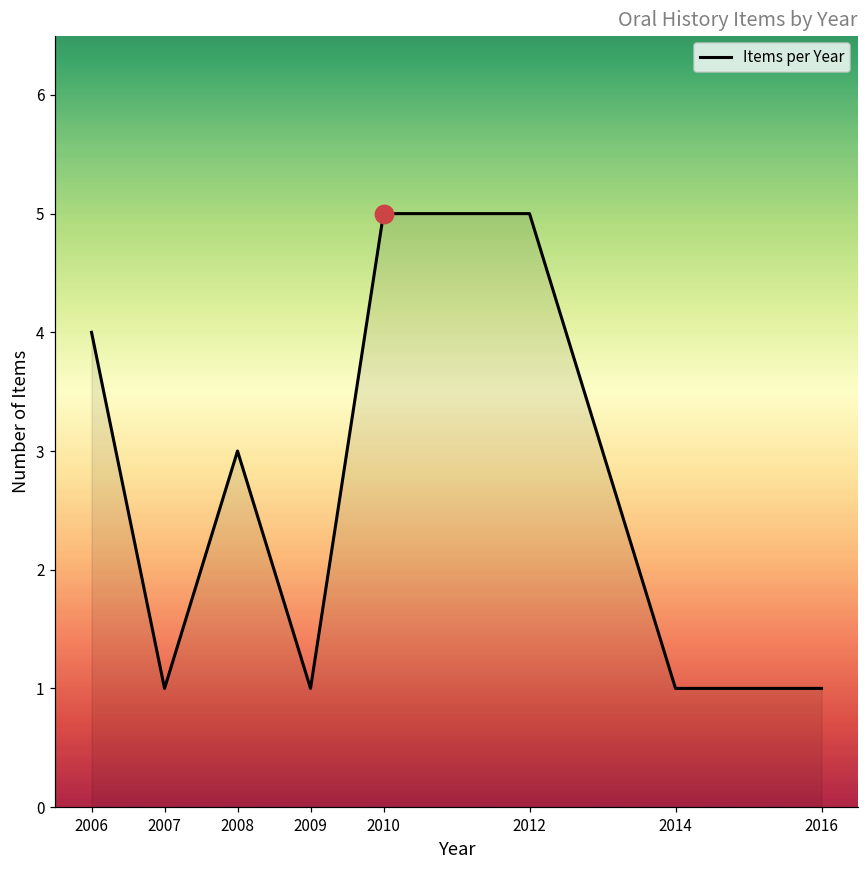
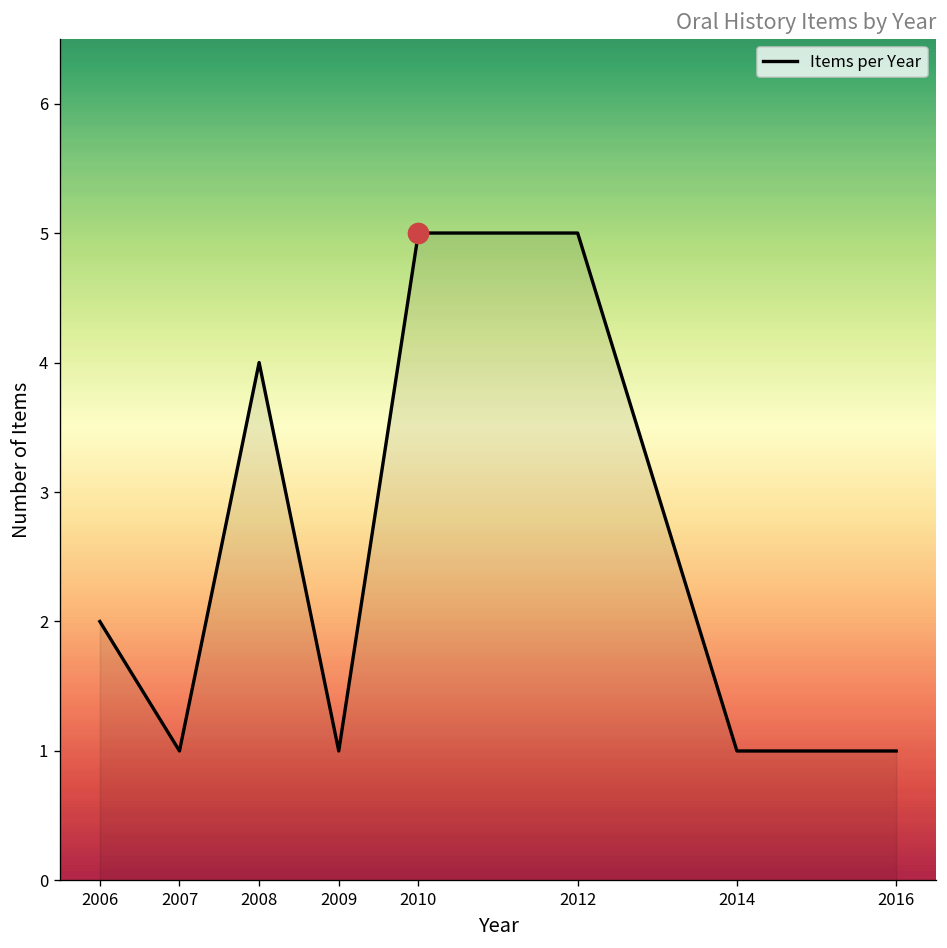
Items per Year, 2006: 4 -> 2
Items per Year, 2008: 3 -> 4
